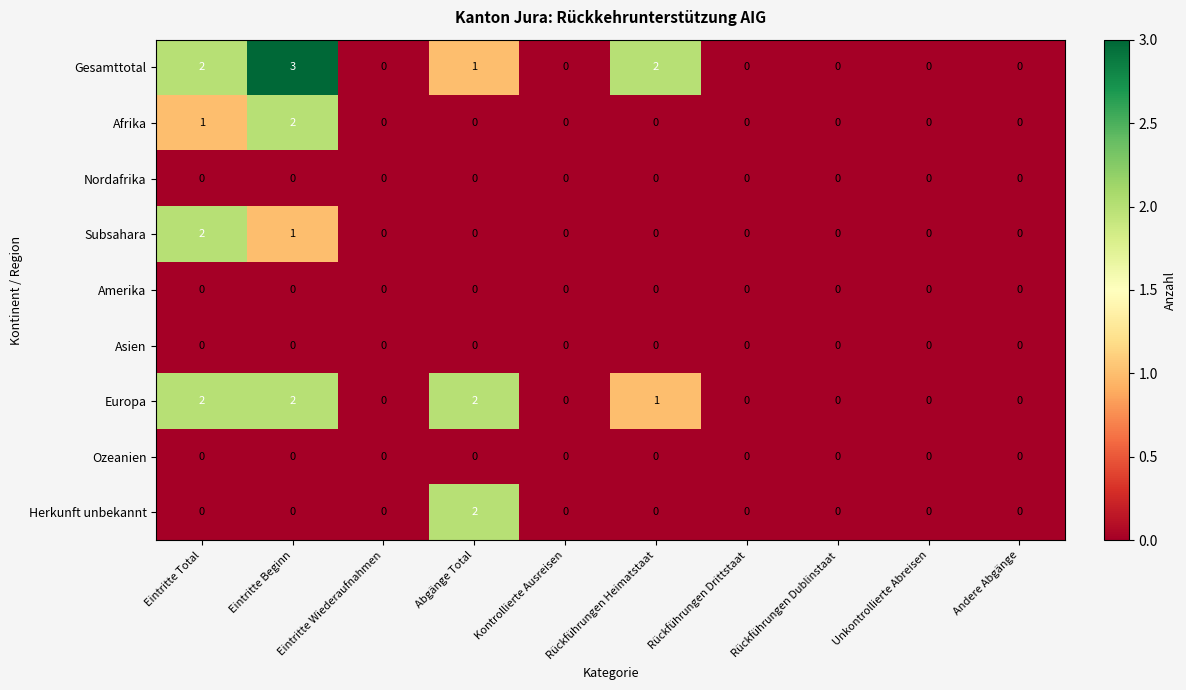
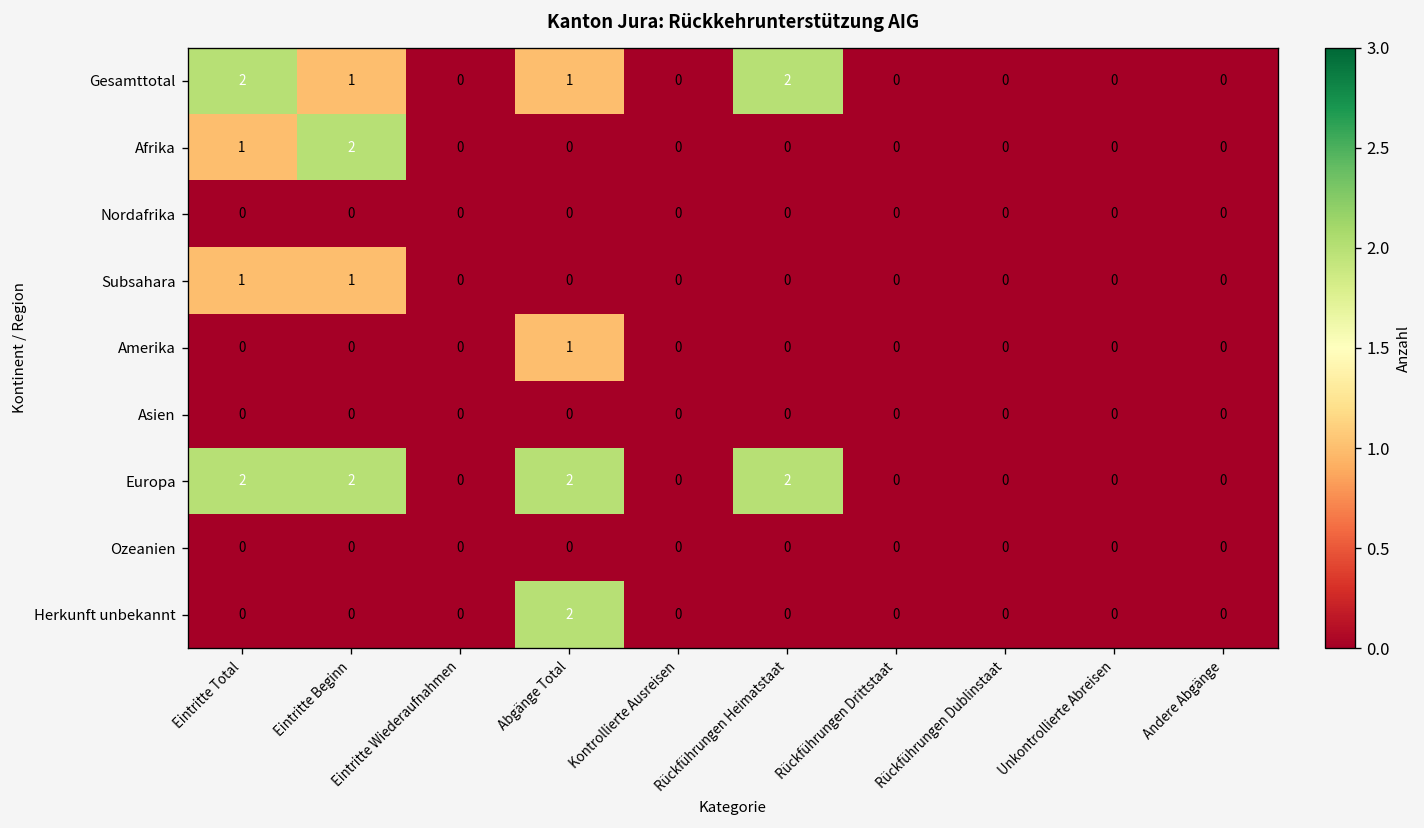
Gesamttotal, Eintritte Beginn: 3 -> 1
Subsahara, Eintritte Total: 2 -> 1
Amerika, Abgänge Total: 0 -> 1
Europa, Rückführungen Heimatstaat: 1 -> 2
